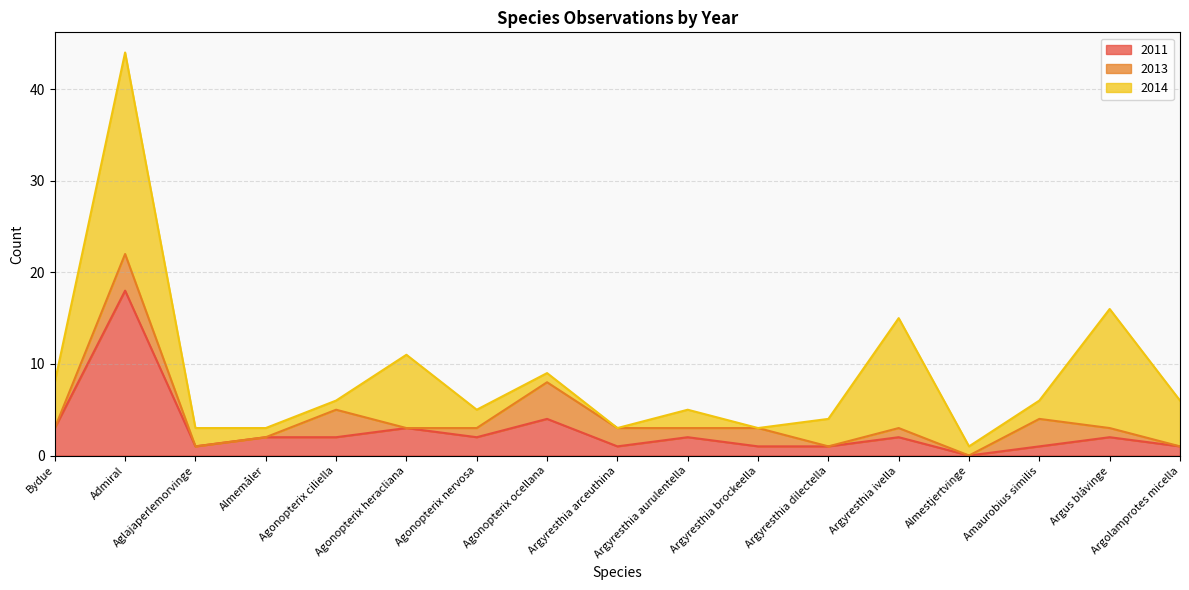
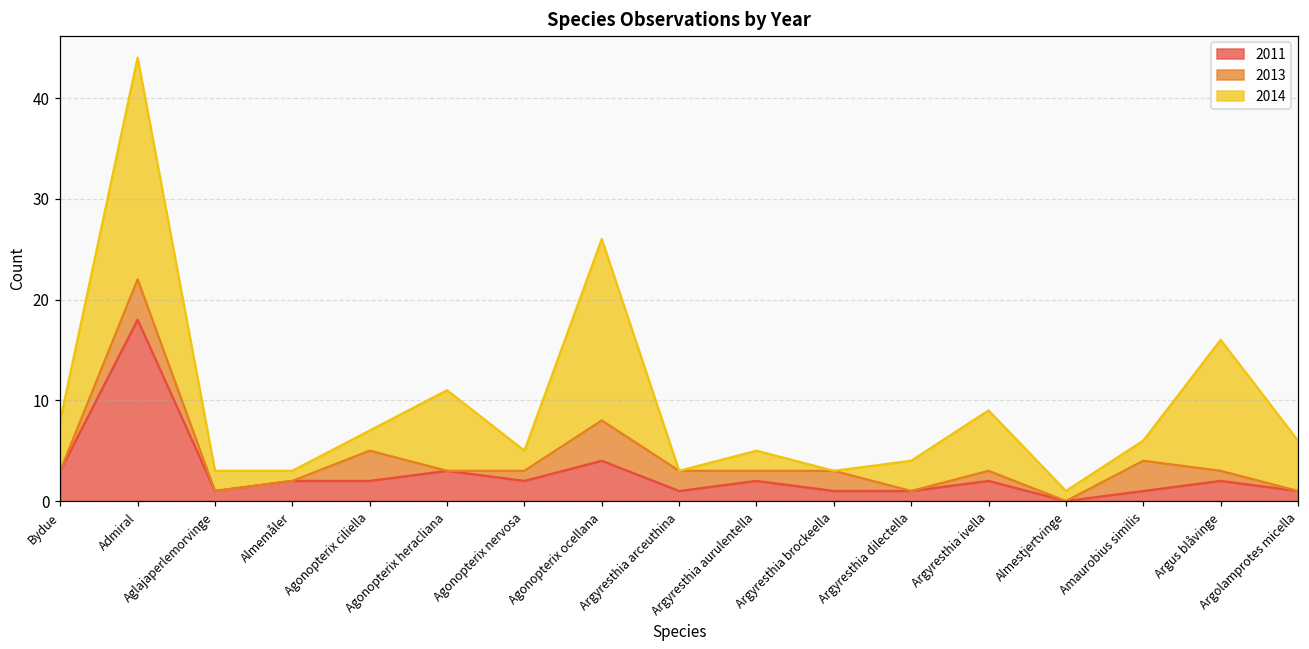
2014, Agonopterix ciliella: 1 -> 2
2014, Agonopterix ocellana: 1 -> 18
2014, Argyresthia ivella: 12 -> 6
